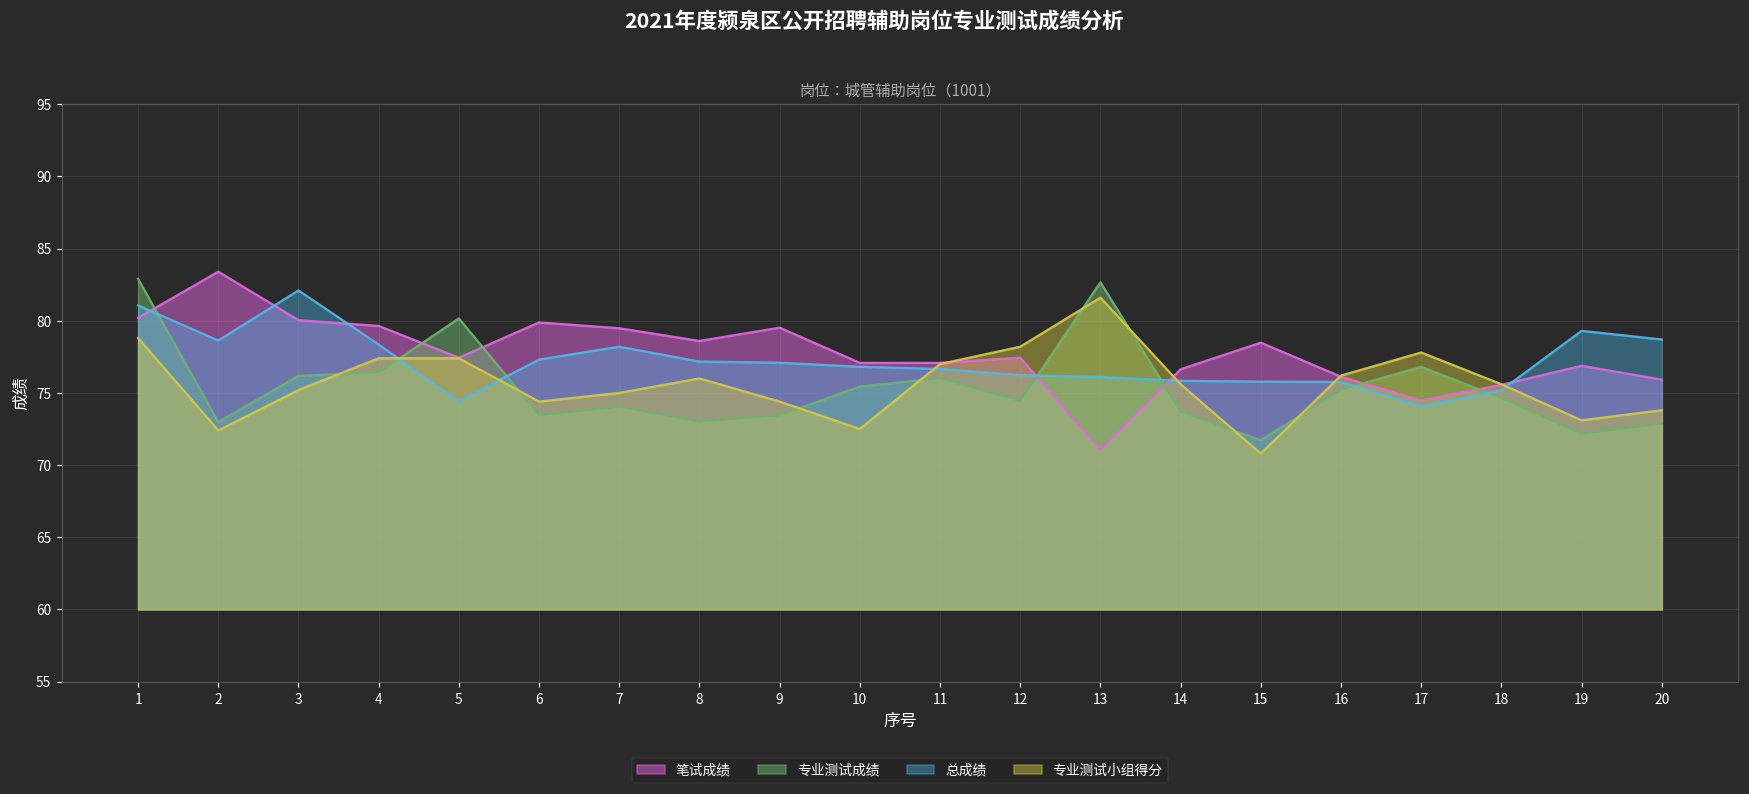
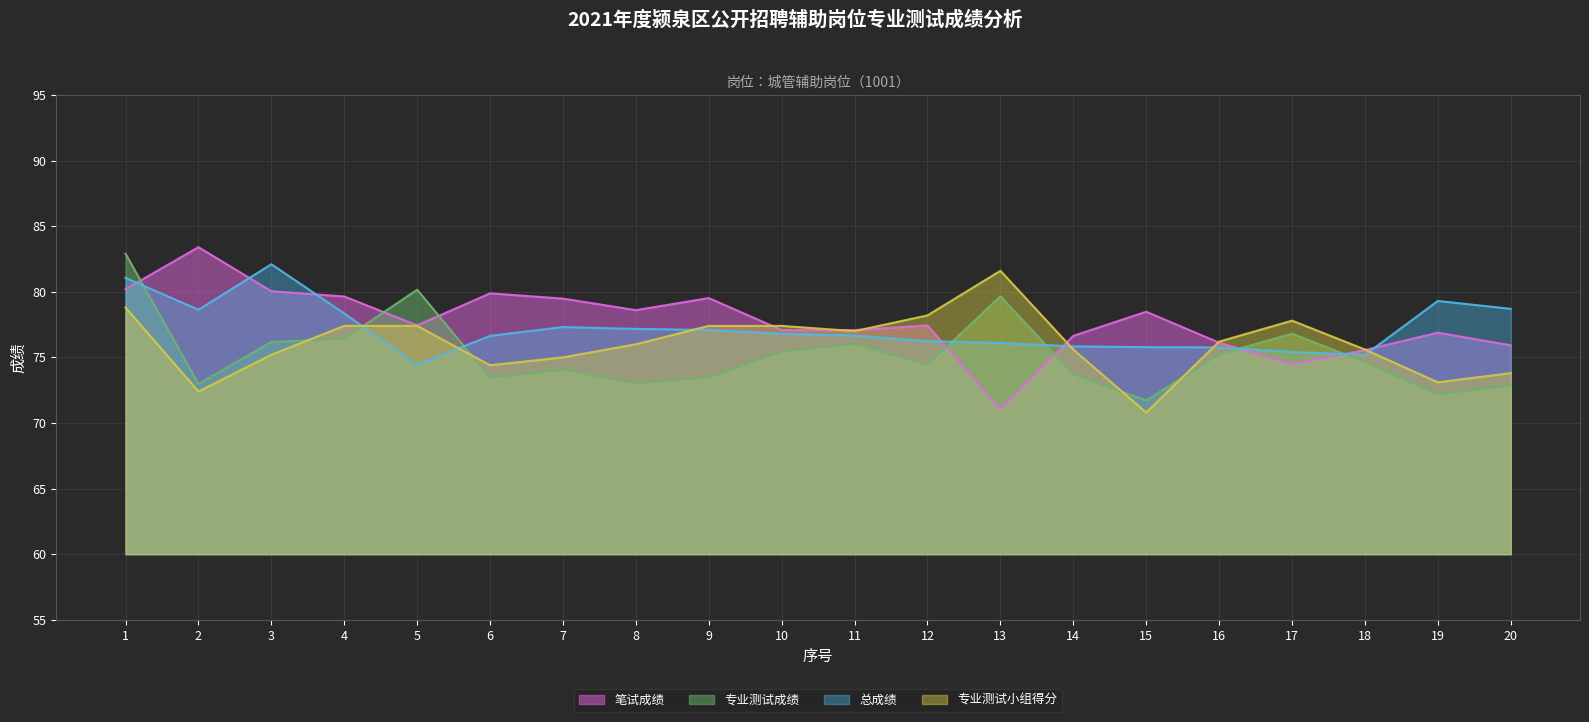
总成绩, 6: 77.3 -> 76.6
总成绩, 7: 78.2 -> 77.3
专业测试小组得分, 9: 74.4 -> 77.4
专业测试小组得分, 10: 72.5 -> 77.4
专业测试成绩, 13: 82.7 -> 79.7
总成绩, 17: 74.1 -> 75.4
